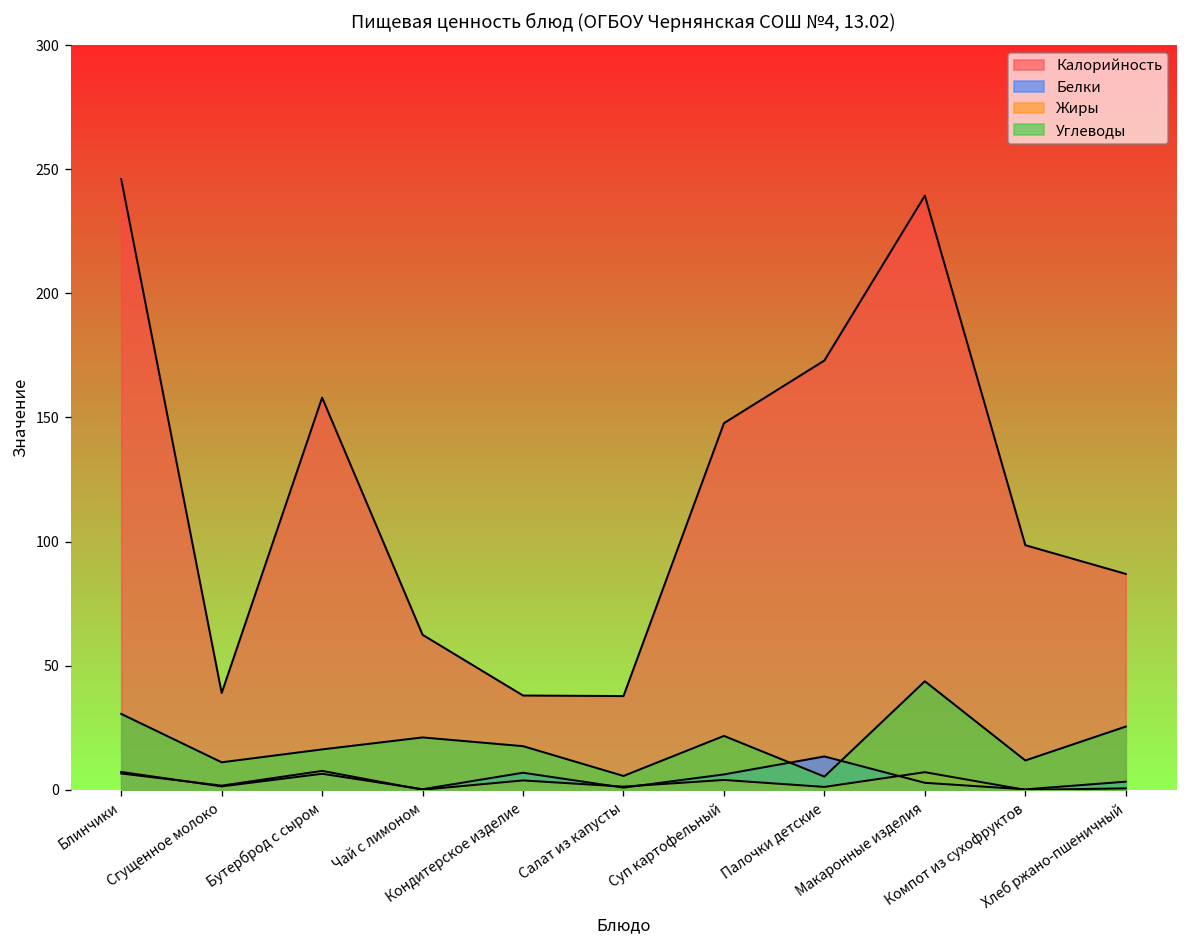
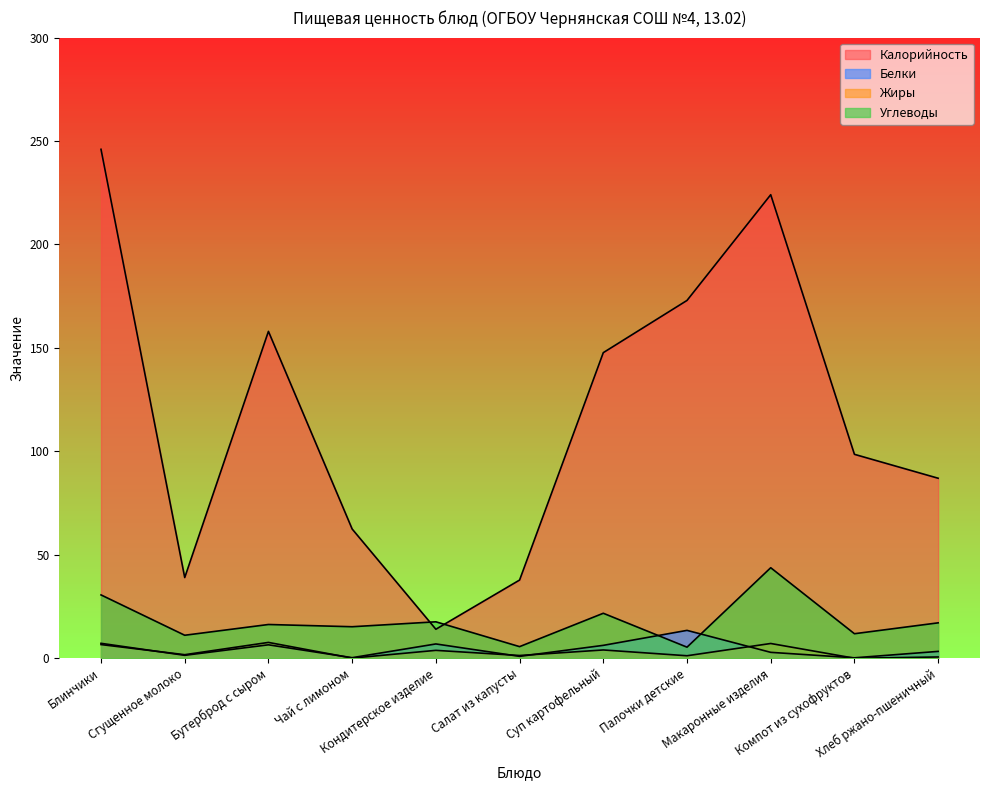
Углеводы, Чай с лимоном: 21 -> 15
Калорийность, Кондитерское изделие: 38 -> 14
Калорийность, Макаронные изделия: 239 -> 224
Углеводы, Хлеб ржано-пшеничный: 26 -> 17
